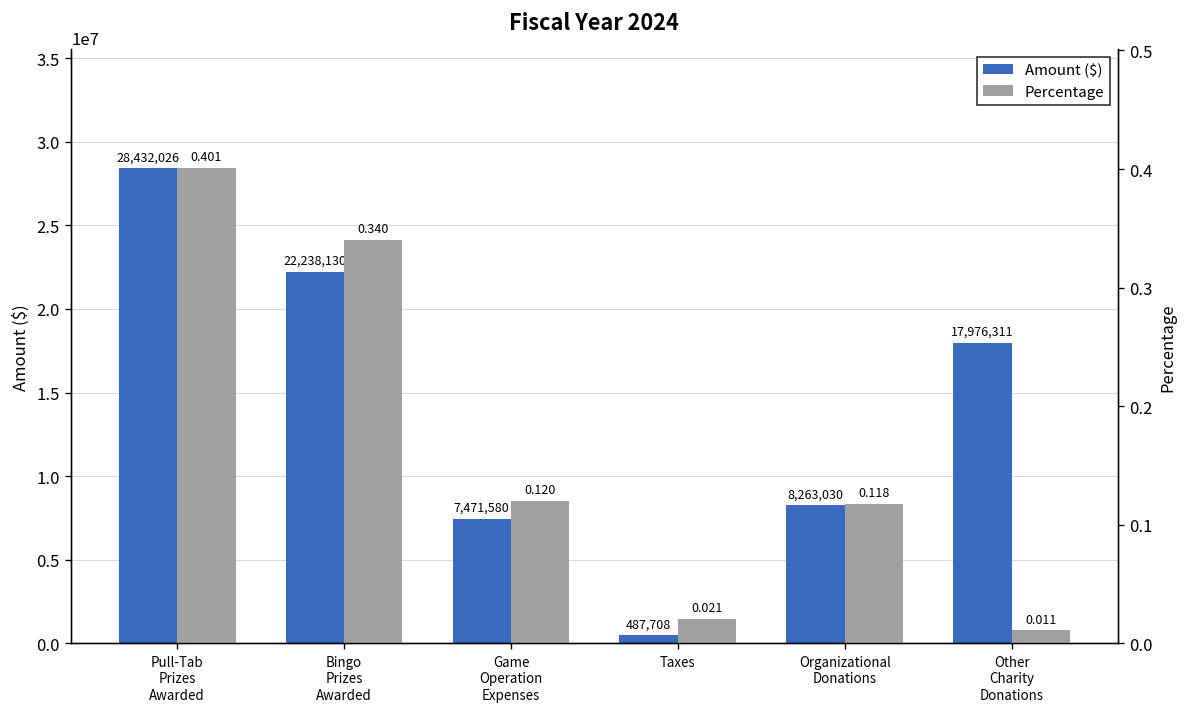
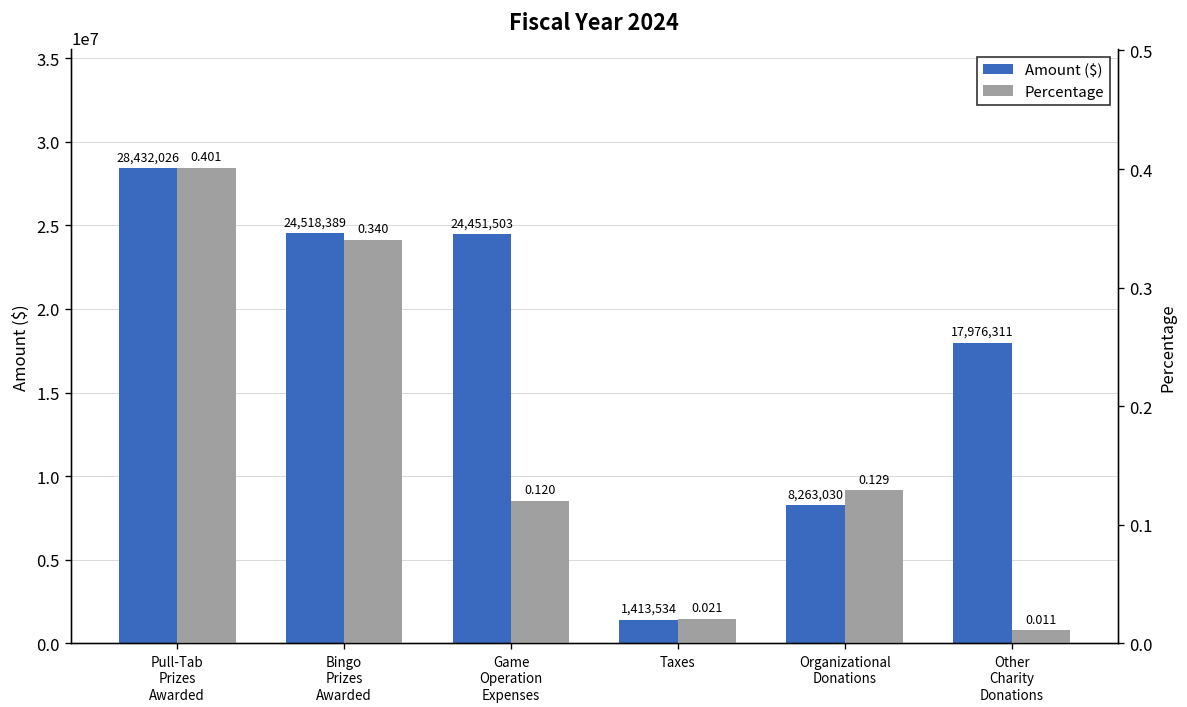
Amount ($), Bingo Prizes Awarded: 22,238,130 -> 24,518,389
Amount ($), Game Operation Expenses: 7,471,580 -> 24,451,503
Amount ($), Taxes: 487,708 -> 1,413,534
Percentage, Organizational Donations: 0.118 -> 0.129
